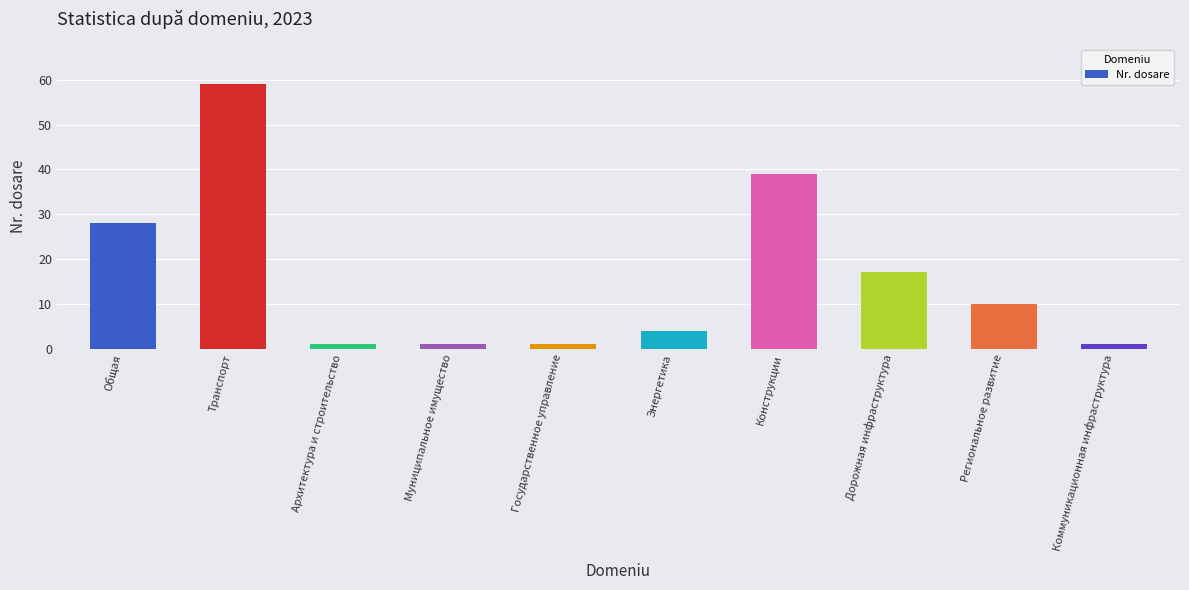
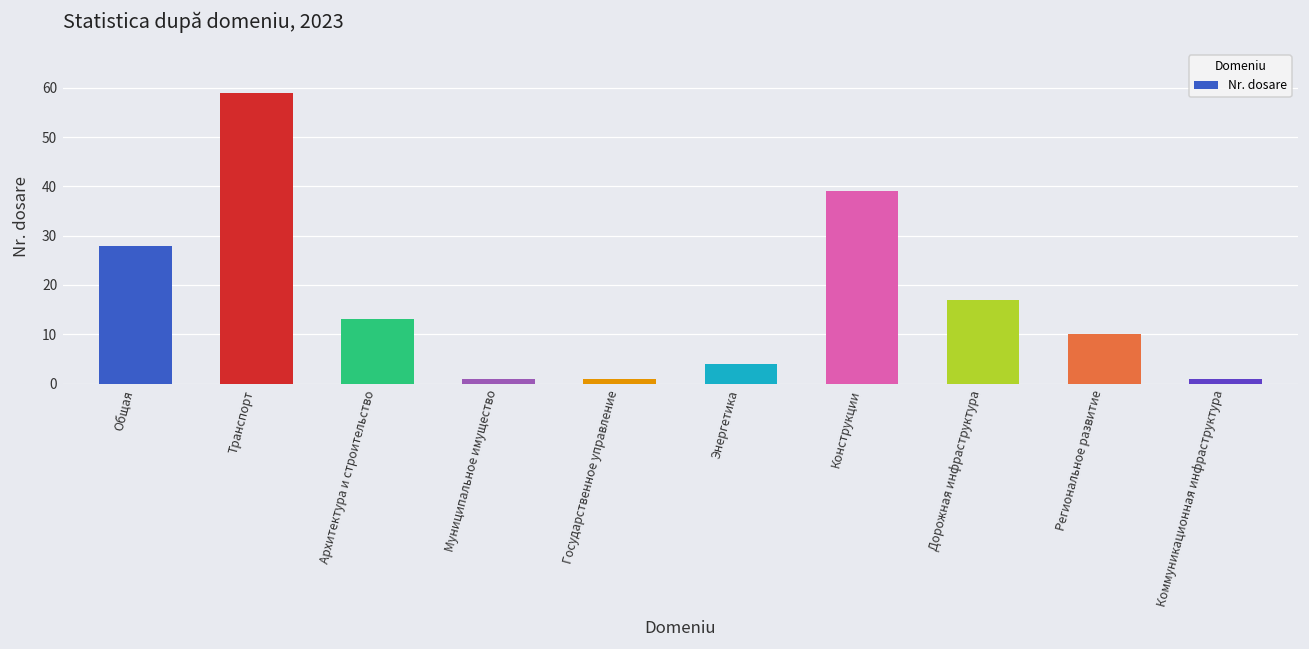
Архитектура и строительство: 1 -> 13
